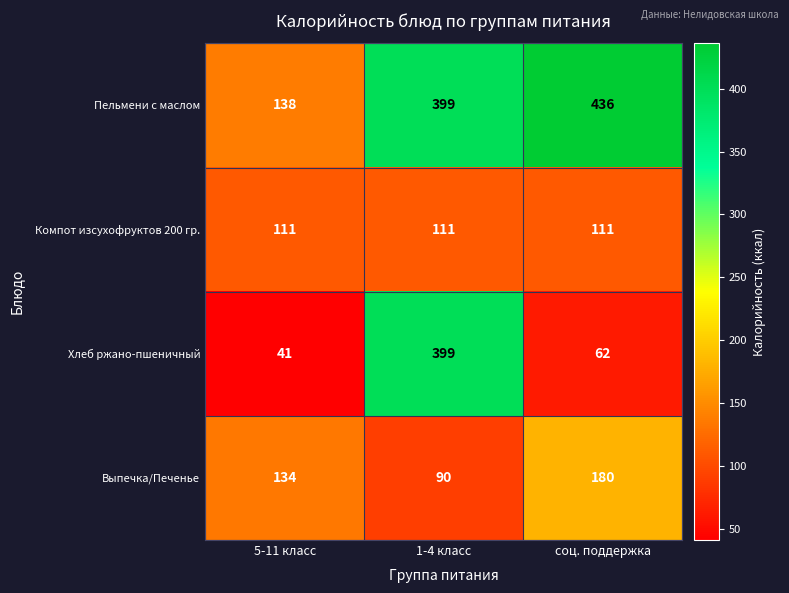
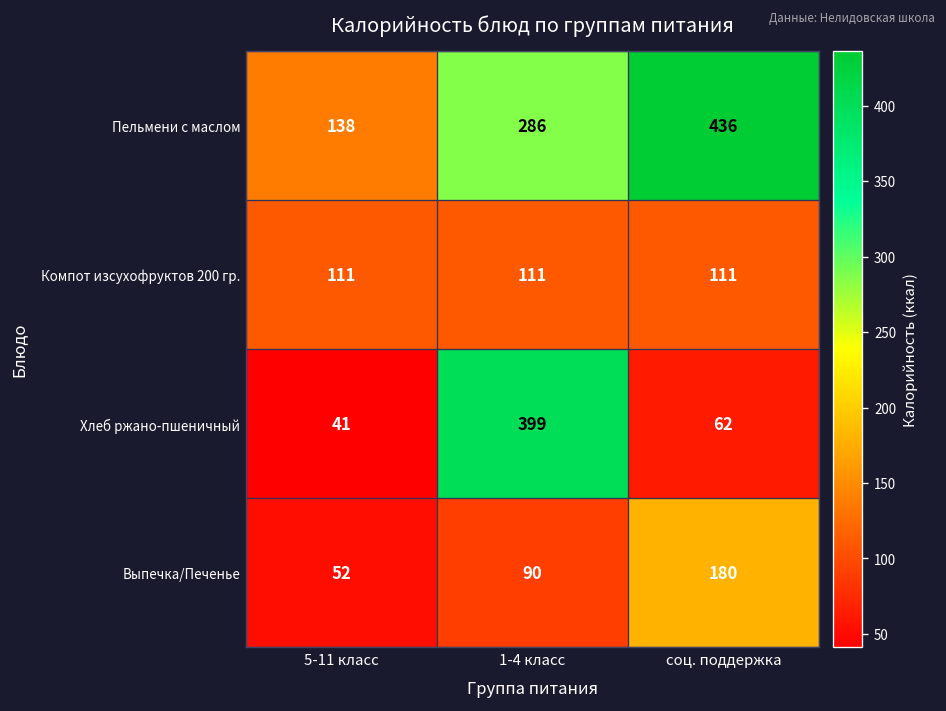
Пельмени с маслом, 1-4 класс: 399 -> 286
Выпечка/Печенье, 5-11 класс: 134 -> 52
